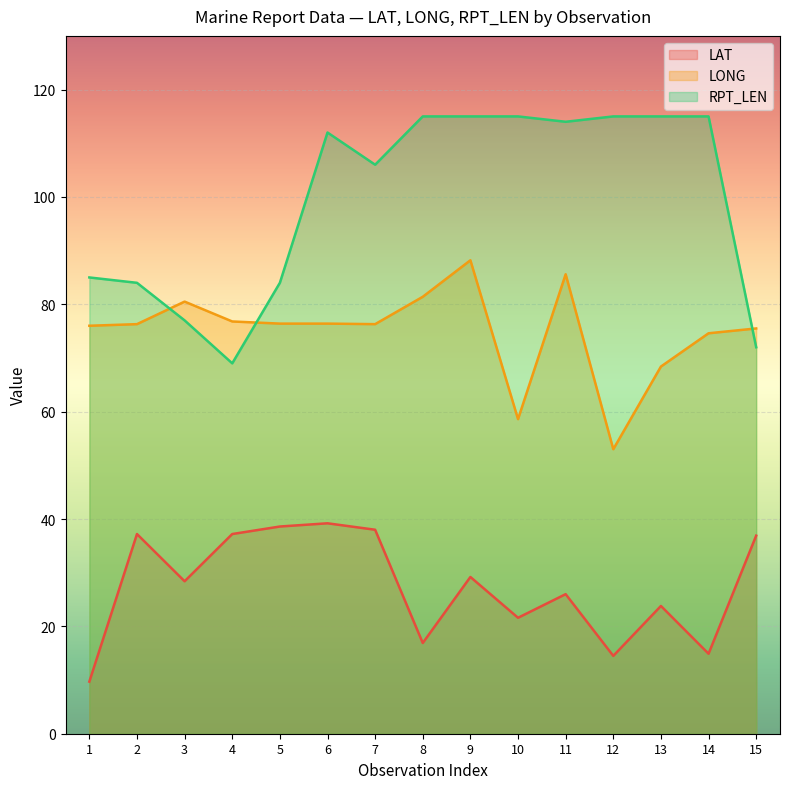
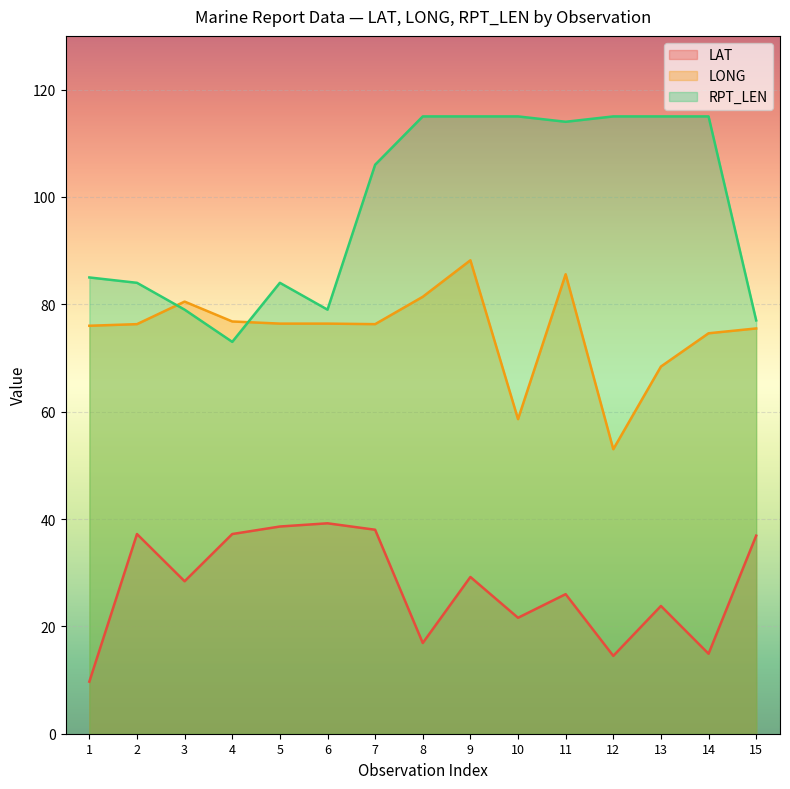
RPT_LEN, 3: 77 -> 79
RPT_LEN, 4: 69 -> 73
RPT_LEN, 6: 112 -> 79
RPT_LEN, 15: 72 -> 77
